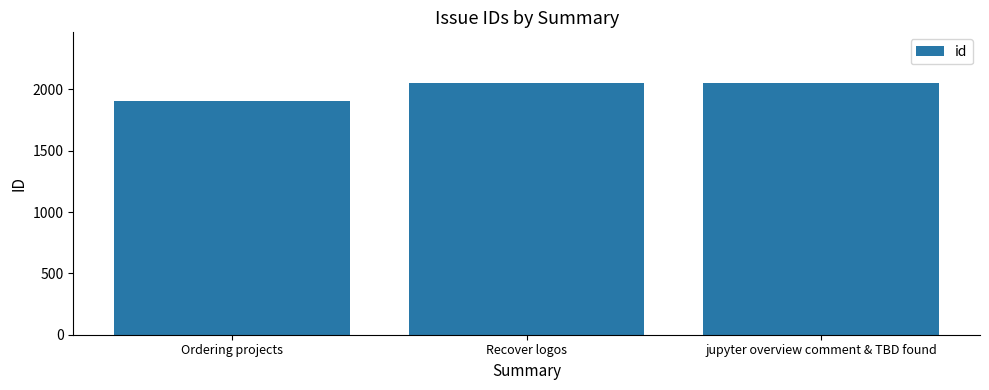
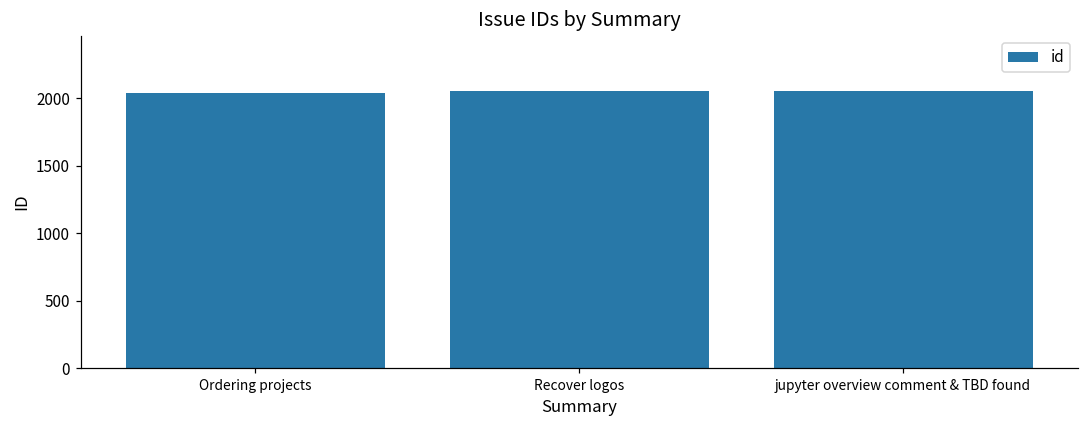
Ordering projects: 1910 -> 2040
